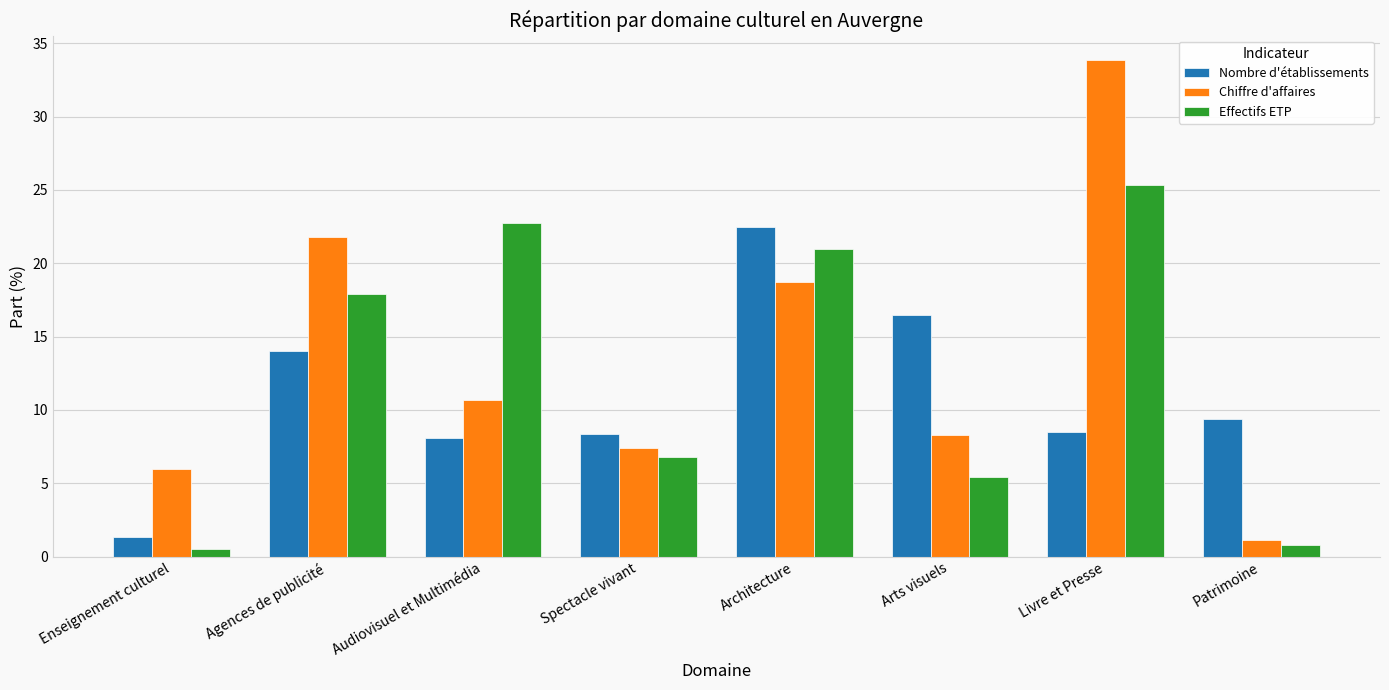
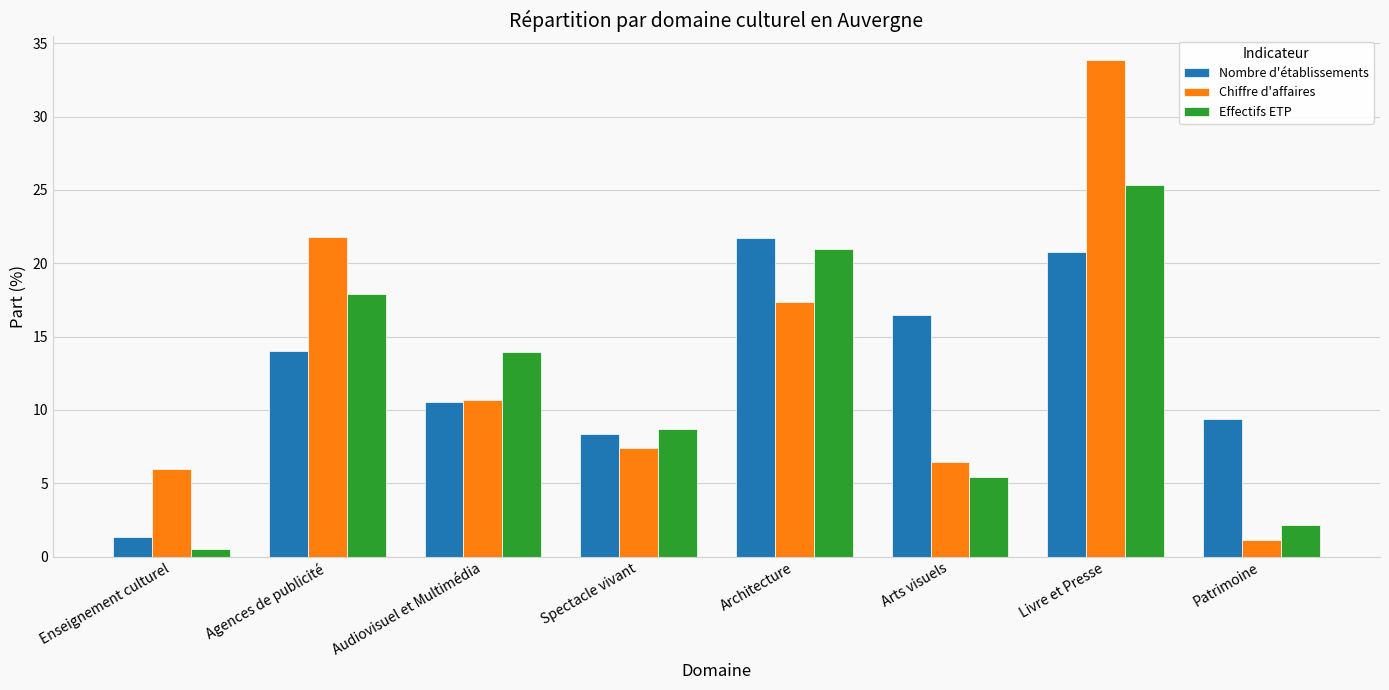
Nombre d'établissements, Audiovisuel et Multimédia: 8.1 -> 10.5
Effectifs ETP, Audiovisuel et Multimédia: 22.8 -> 14.0
Effectifs ETP, Spectacle vivant: 6.8 -> 8.7
Nombre d'établissements, Architecture: 22.5 -> 21.7
Chiffre d'affaires, Architecture: 18.8 -> 17.4
Chiffre d'affaires, Arts visuels: 8.3 -> 6.5
Nombre d'établissements, Livre et Presse: 8.5 -> 20.8
Effectifs ETP, Patrimoine: 0.8 -> 2.1
